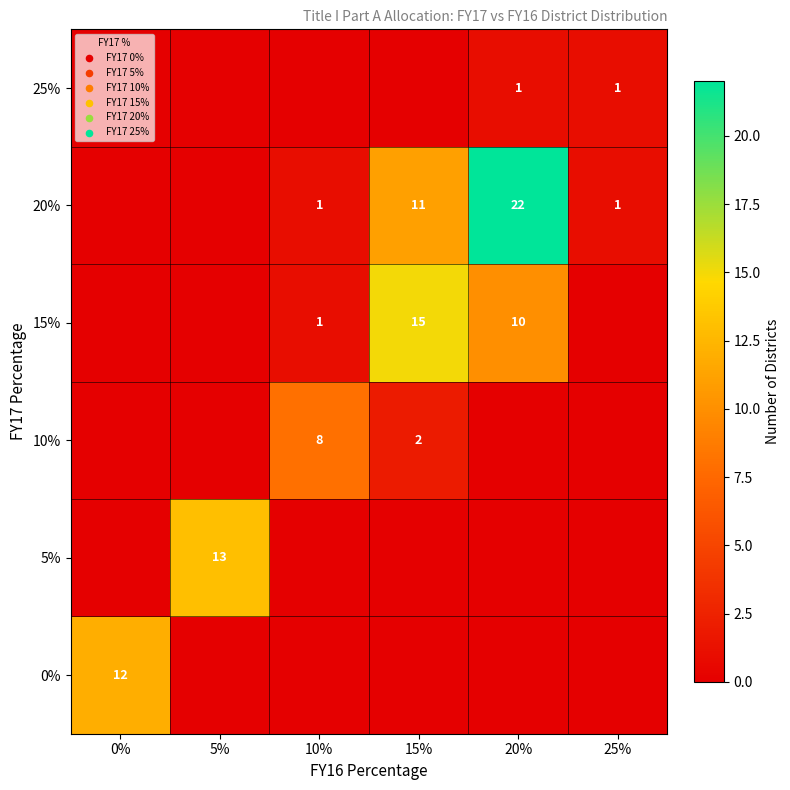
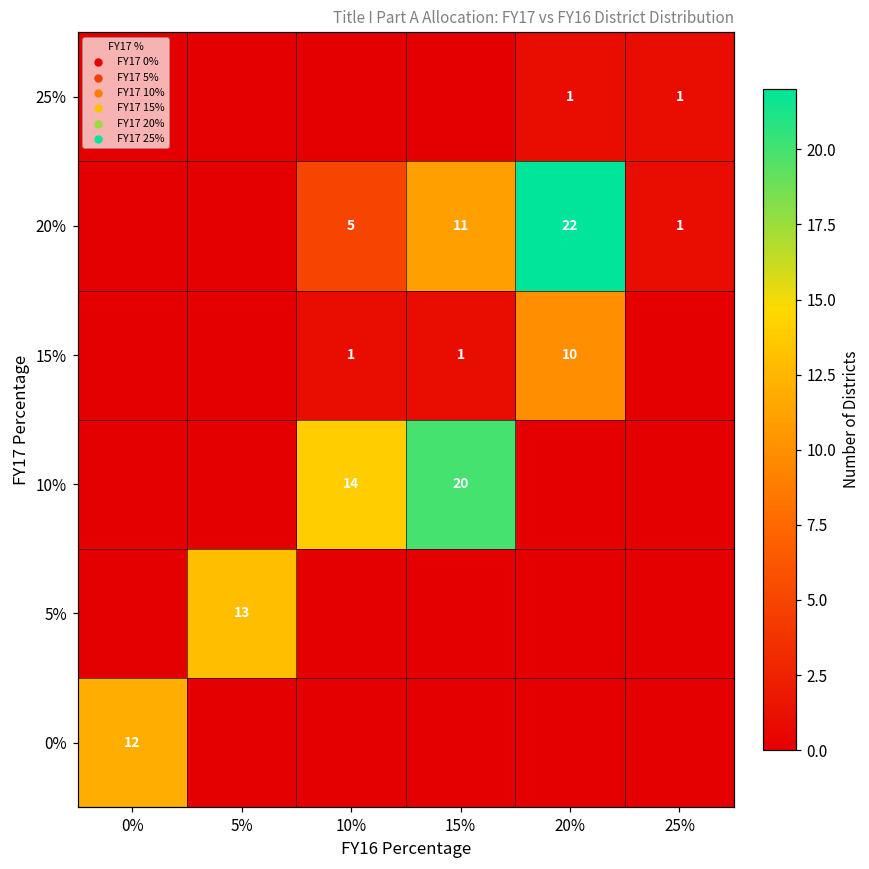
20%, 10%: 1 -> 5
15%, 15%: 15 -> 1
10%, 10%: 8 -> 14
10%, 15%: 2 -> 20
